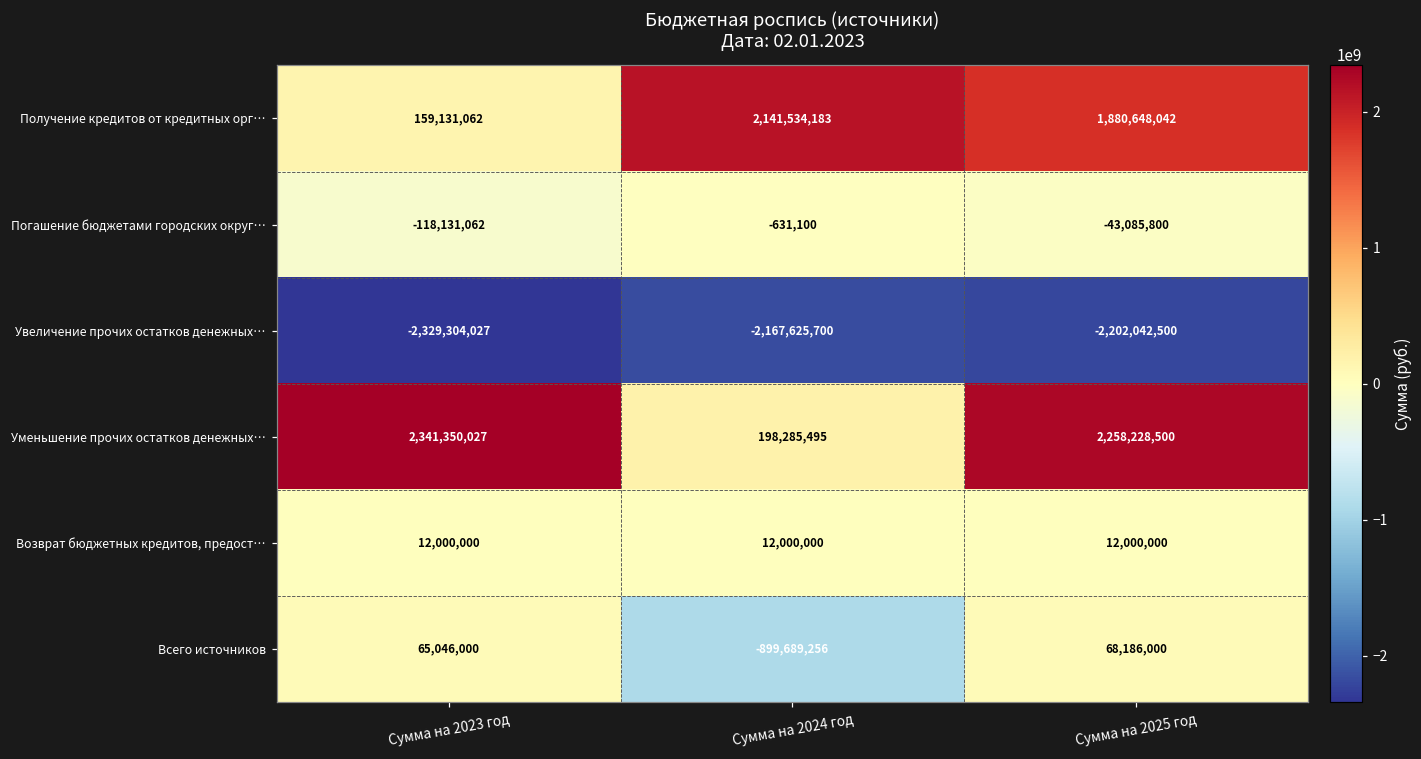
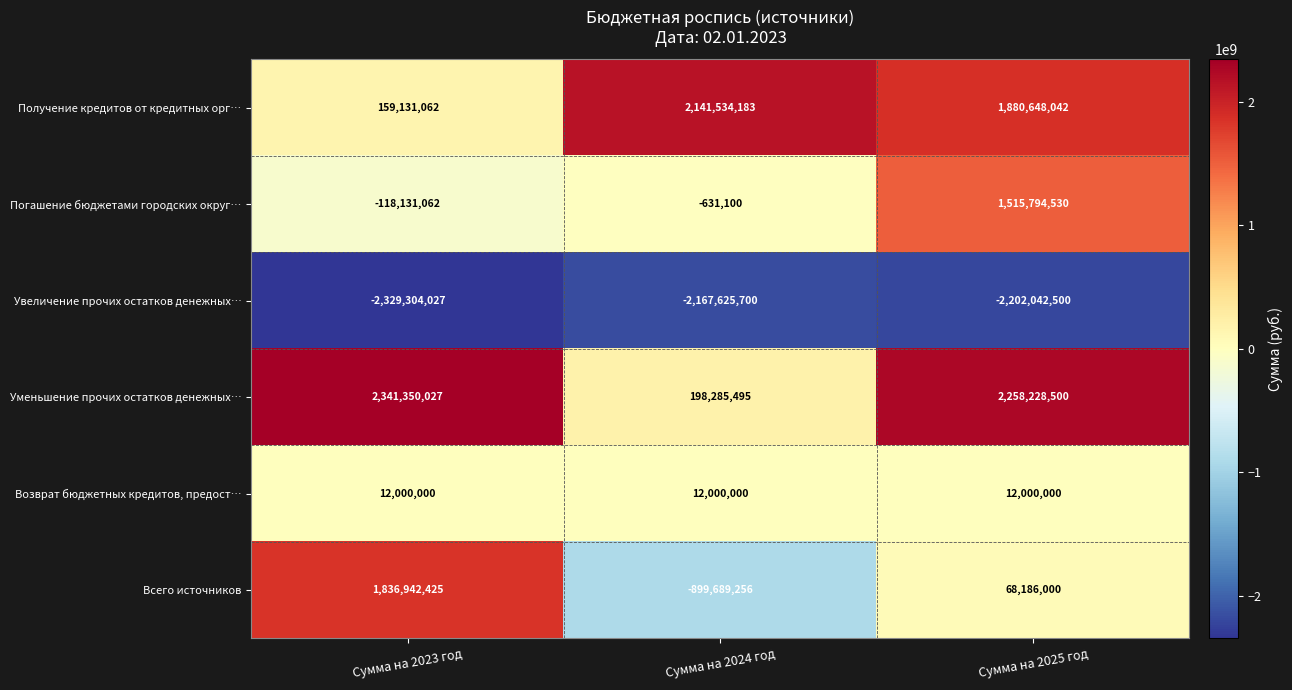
Погашение бюджетами городских округ…, Сумма на 2025 год: -43,085,800 -> 1,515,794,530
Всего источников, Сумма на 2023 год: 65,046,000 -> 1,836,942,425
